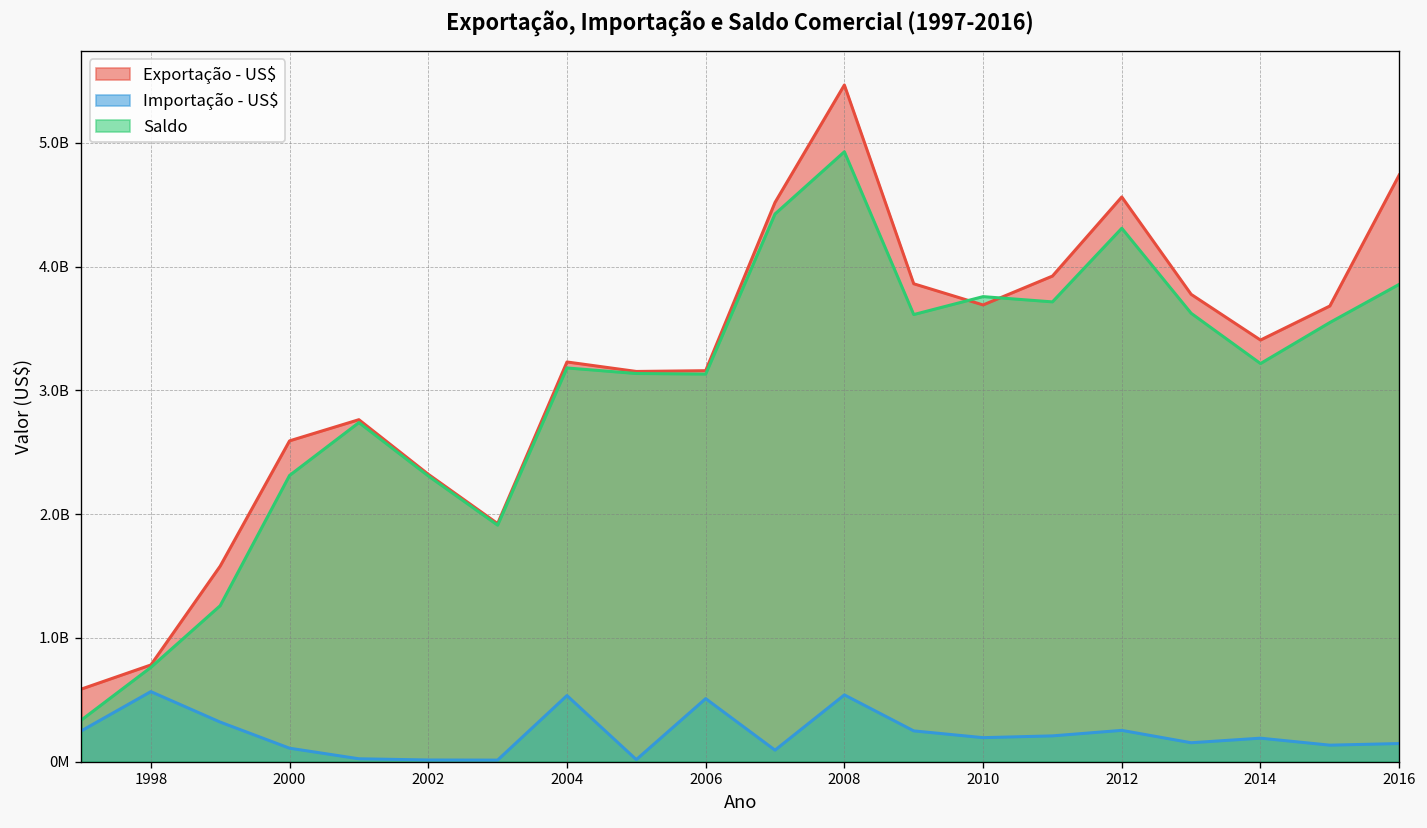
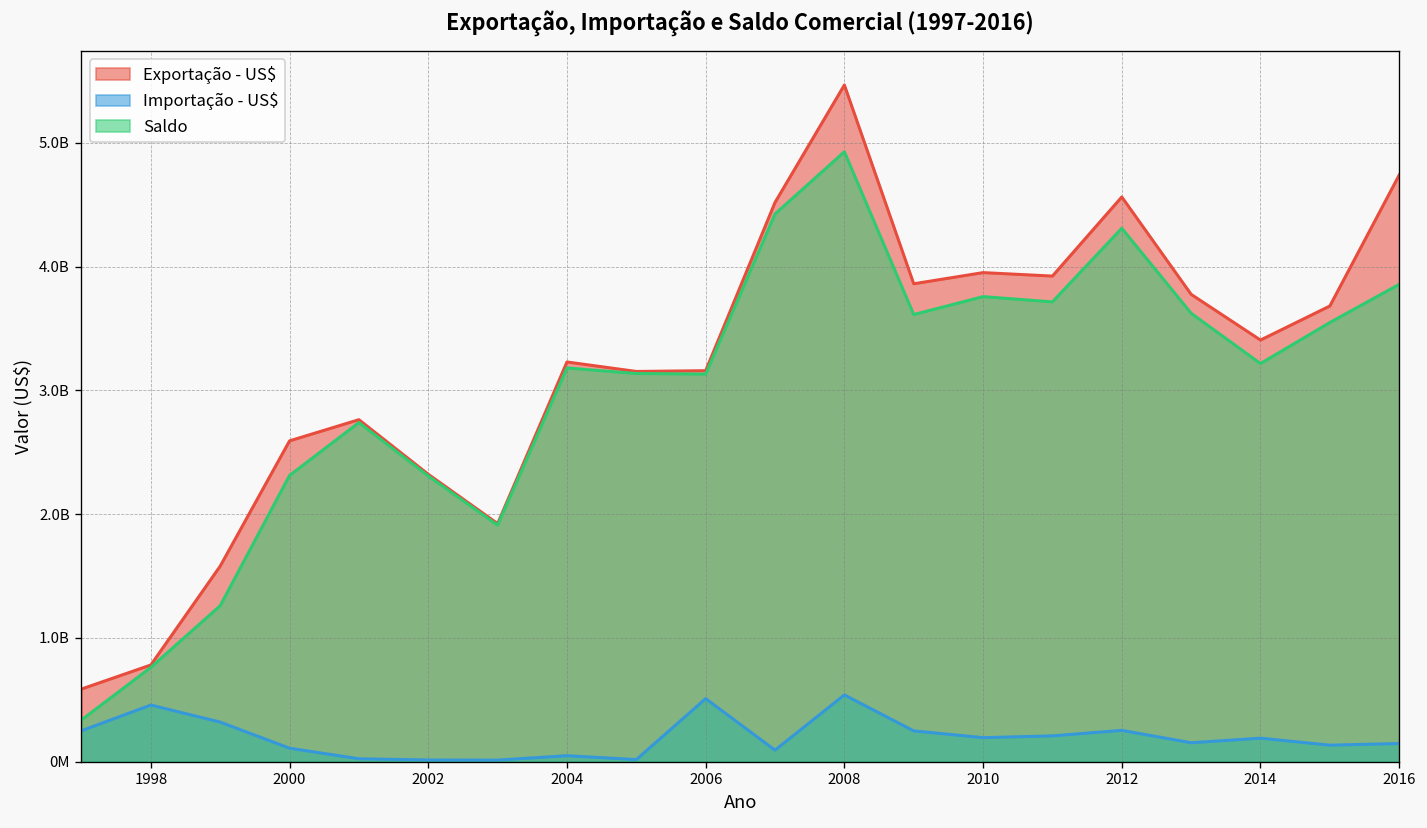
Importação - US$, 1998: 570000000 -> 460000000
Importação - US$, 2004: 530000000 -> 50000000
Exportação - US$, 2010: 3690000000 -> 3950000000
